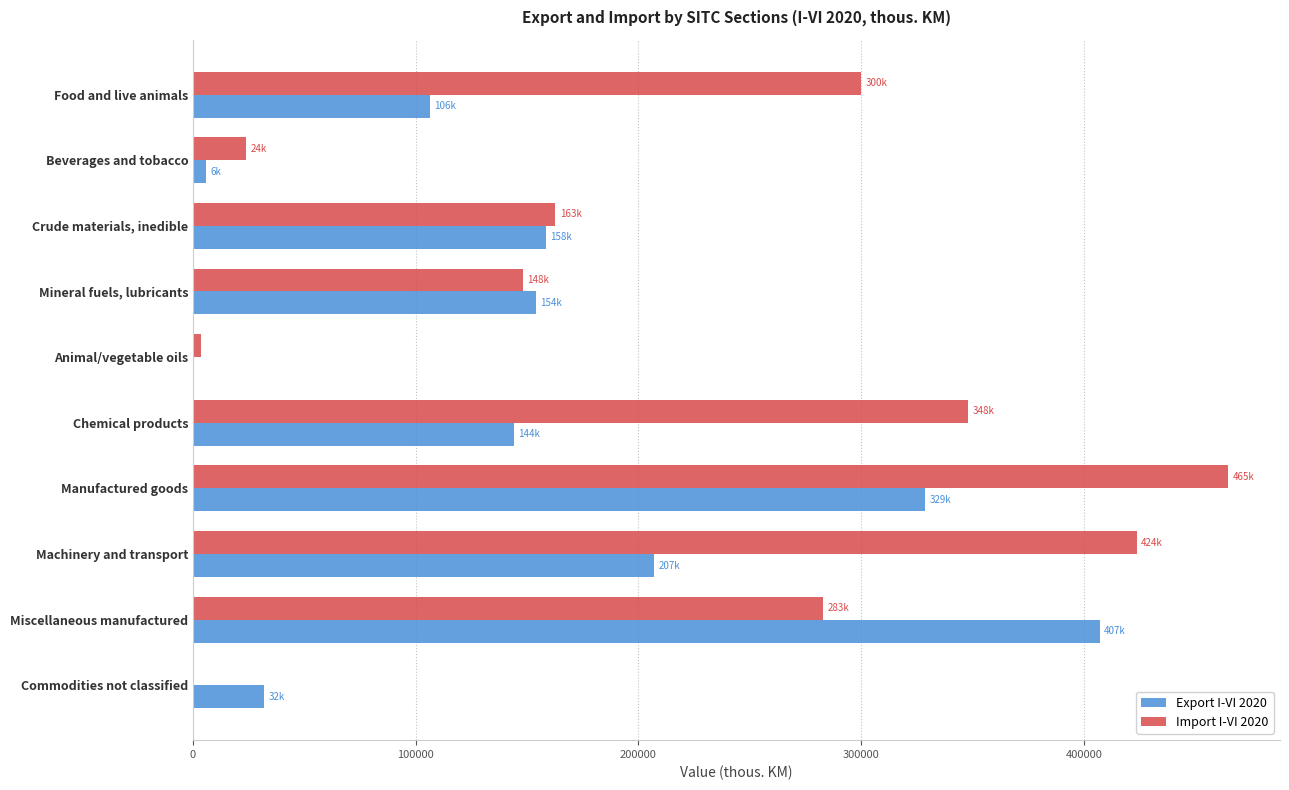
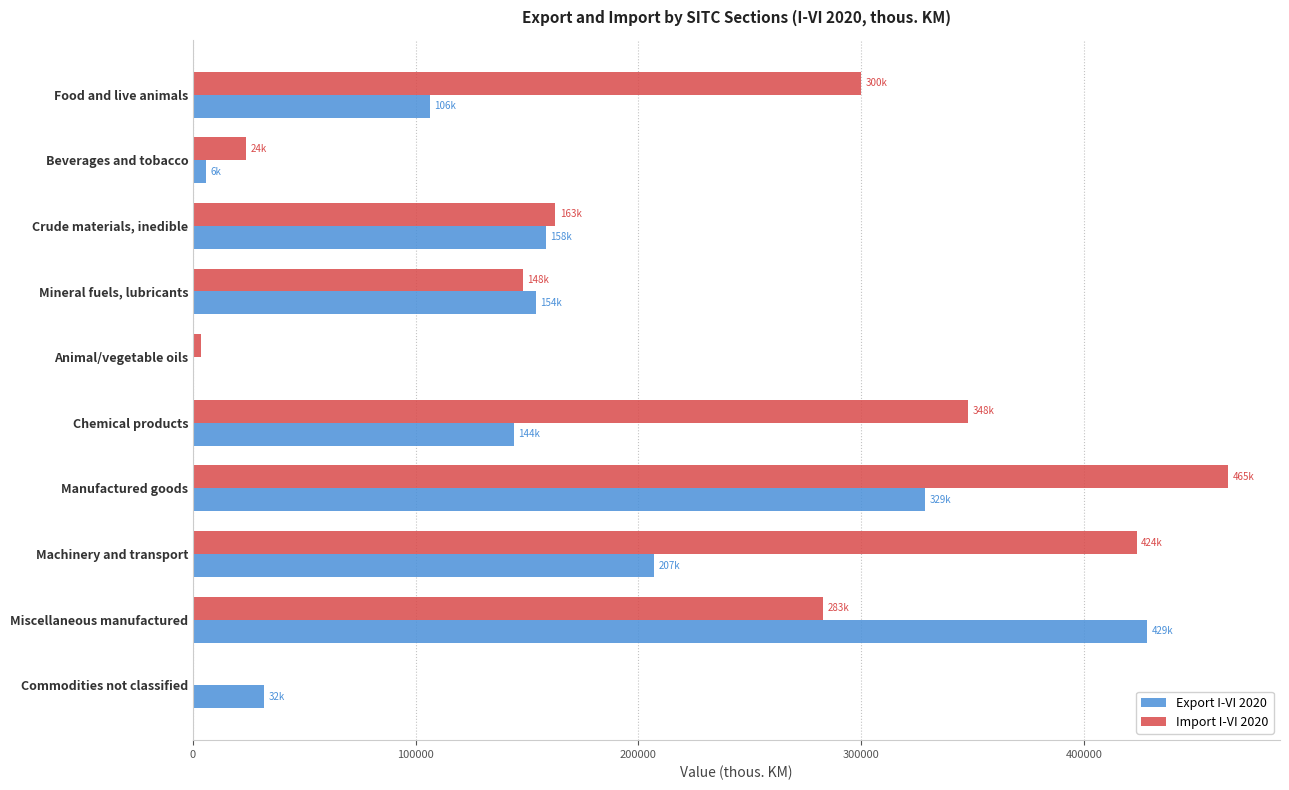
Export I-VI 2020, Miscellaneous manufactured: 407k -> 429k
